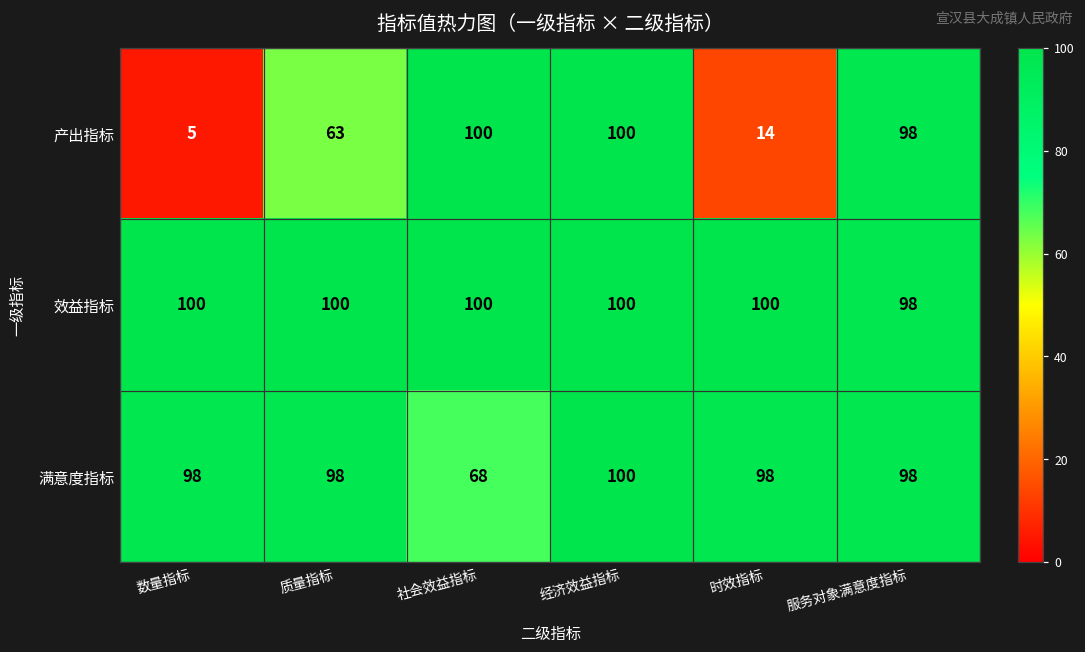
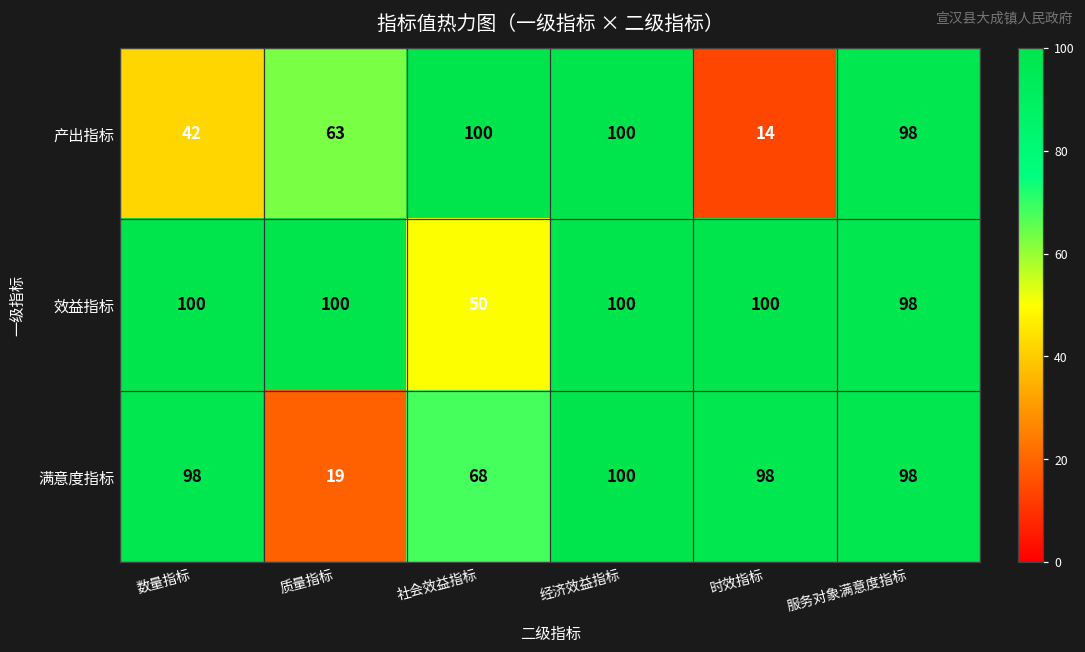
产出指标, 数量指标: 5 -> 42
效益指标, 社会效益指标: 100 -> 50
满意度指标, 质量指标: 98 -> 19
